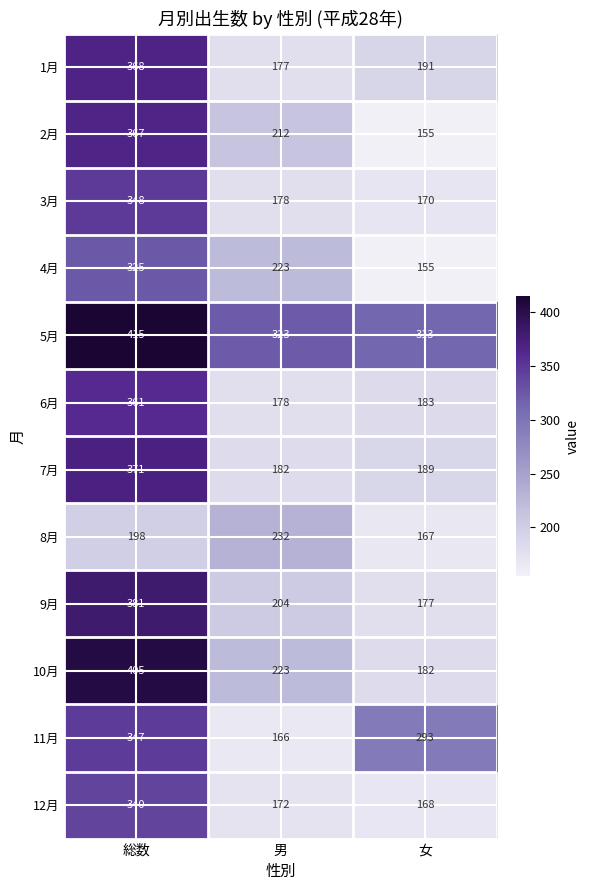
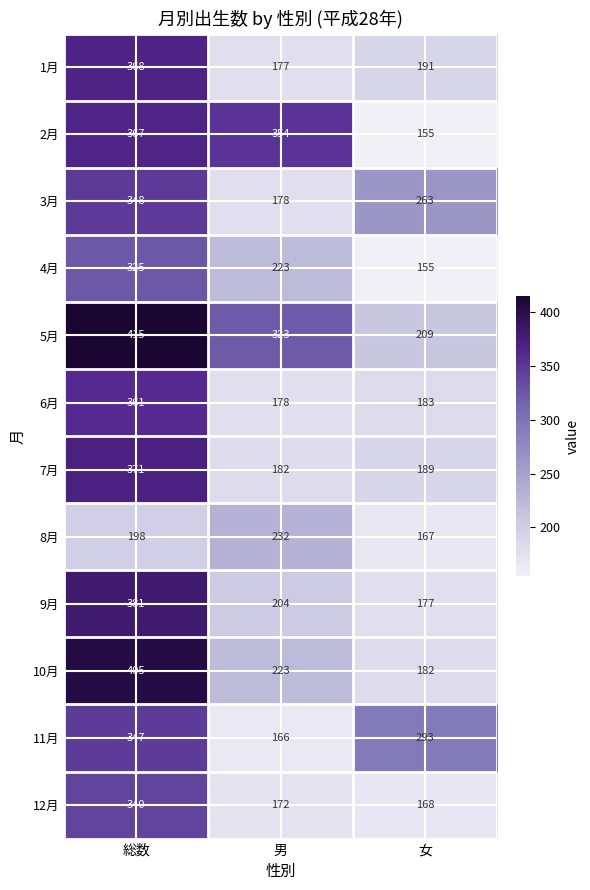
2月, 男: 212 -> 354
3月, 女: 170 -> 263
5月, 女: 313 -> 209
